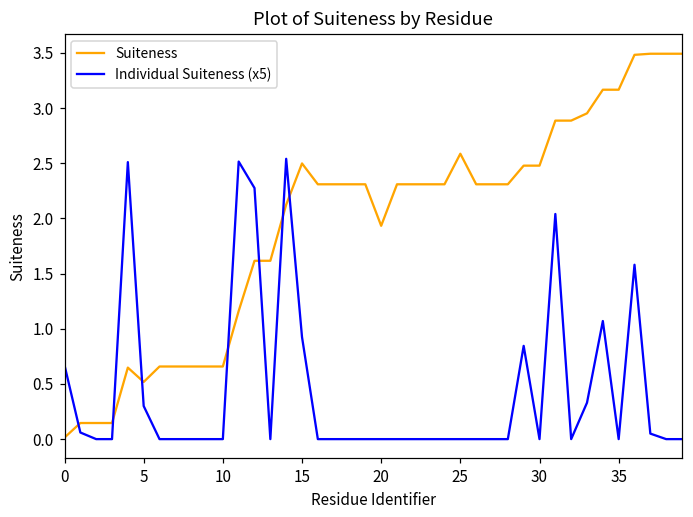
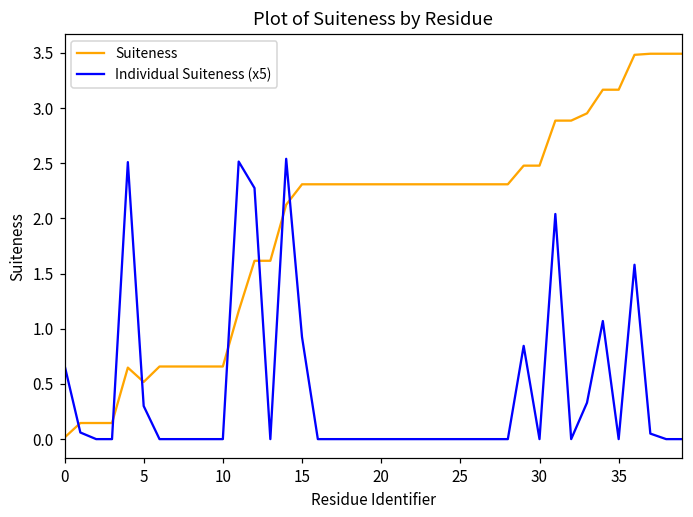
Suiteness, 15: 2.50 -> 2.31
Suiteness, 20: 1.93 -> 2.31
Suiteness, 25: 2.59 -> 2.31
